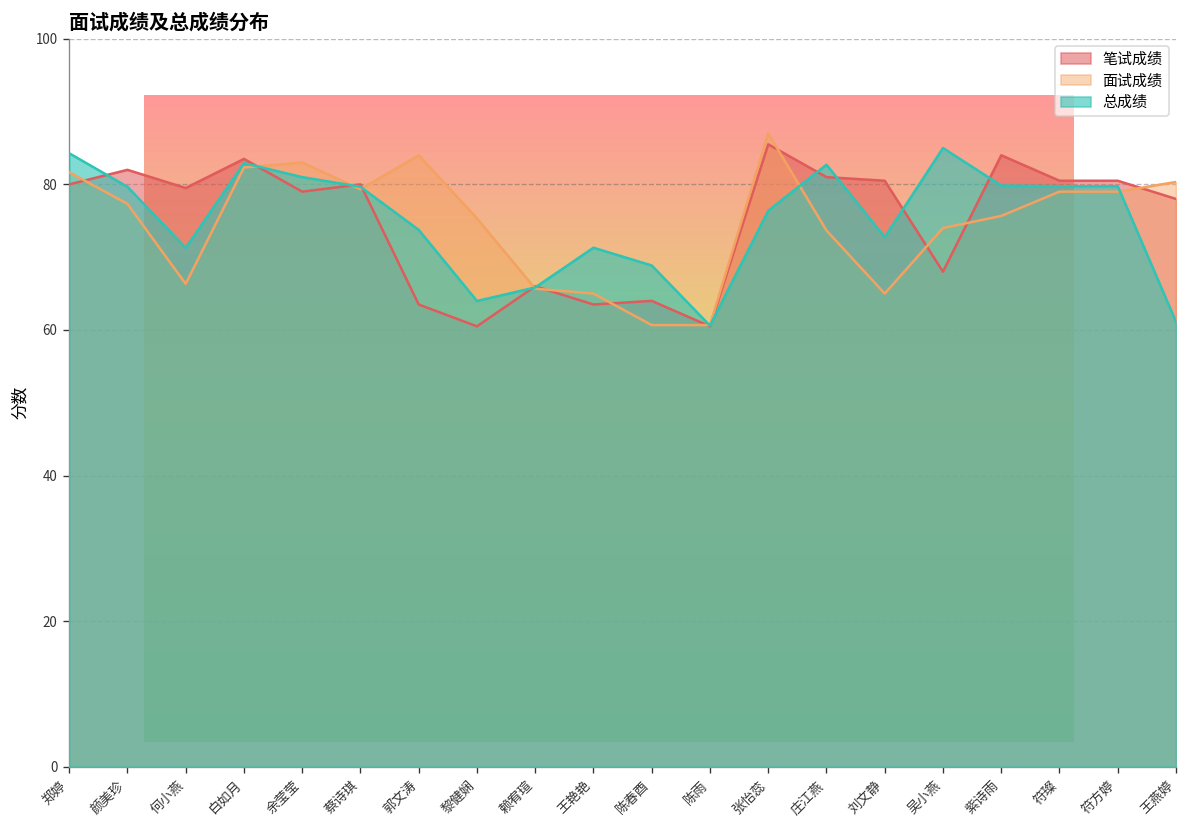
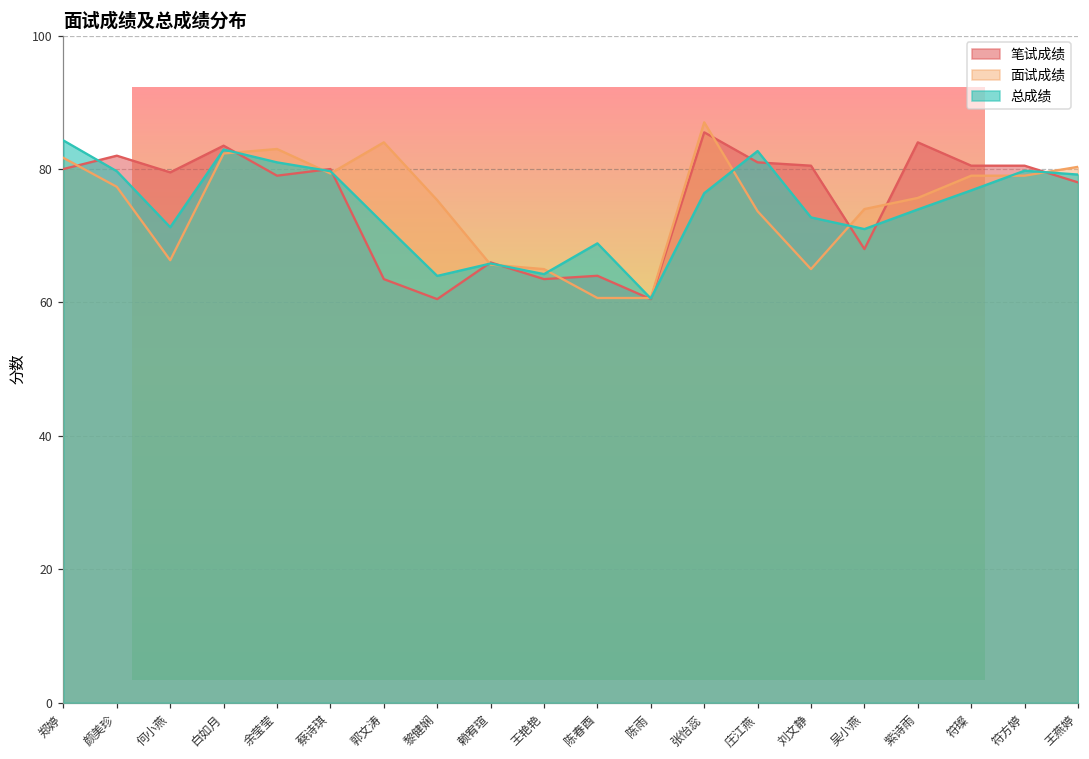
总成绩, 郭文涛: 74 -> 72
总成绩, 王艳艳: 71 -> 64
总成绩, 吴小燕: 85 -> 71
总成绩, 紫诗雨: 80 -> 74
总成绩, 符璨: 80 -> 77
总成绩, 王燕婷: 61 -> 79
